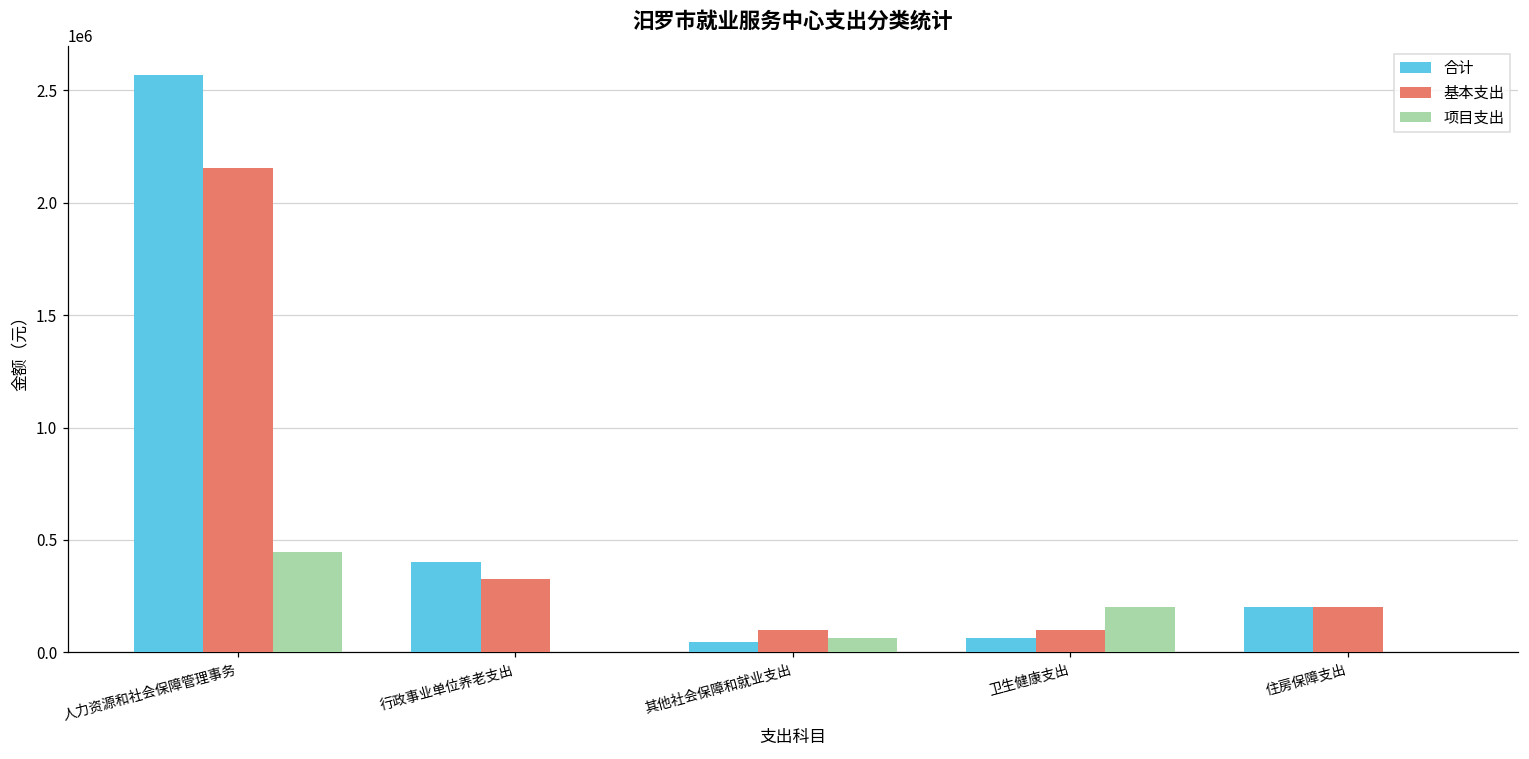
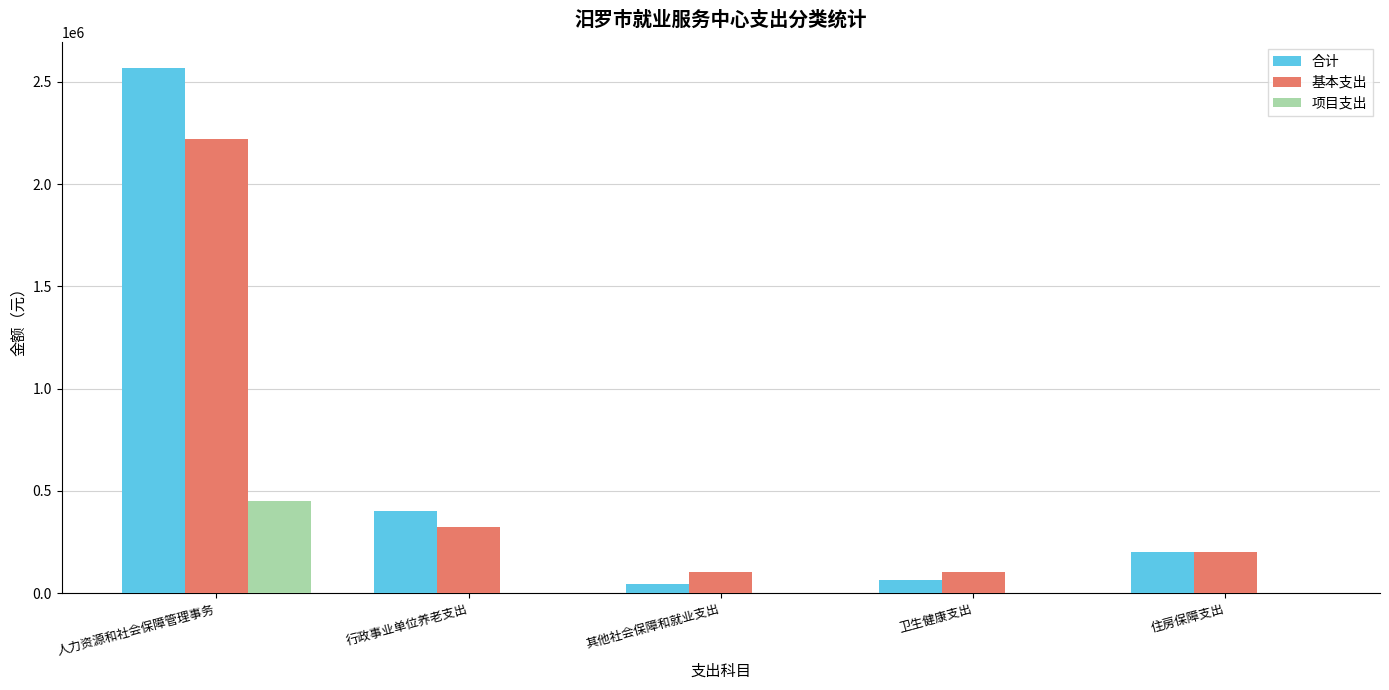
基本支出, 人力资源和社会保障管理事务: 2150000 -> 2220000
项目支出, 其他社会保障和就业支出: 60000 -> 0
项目支出, 卫生健康支出: 200000 -> 0
